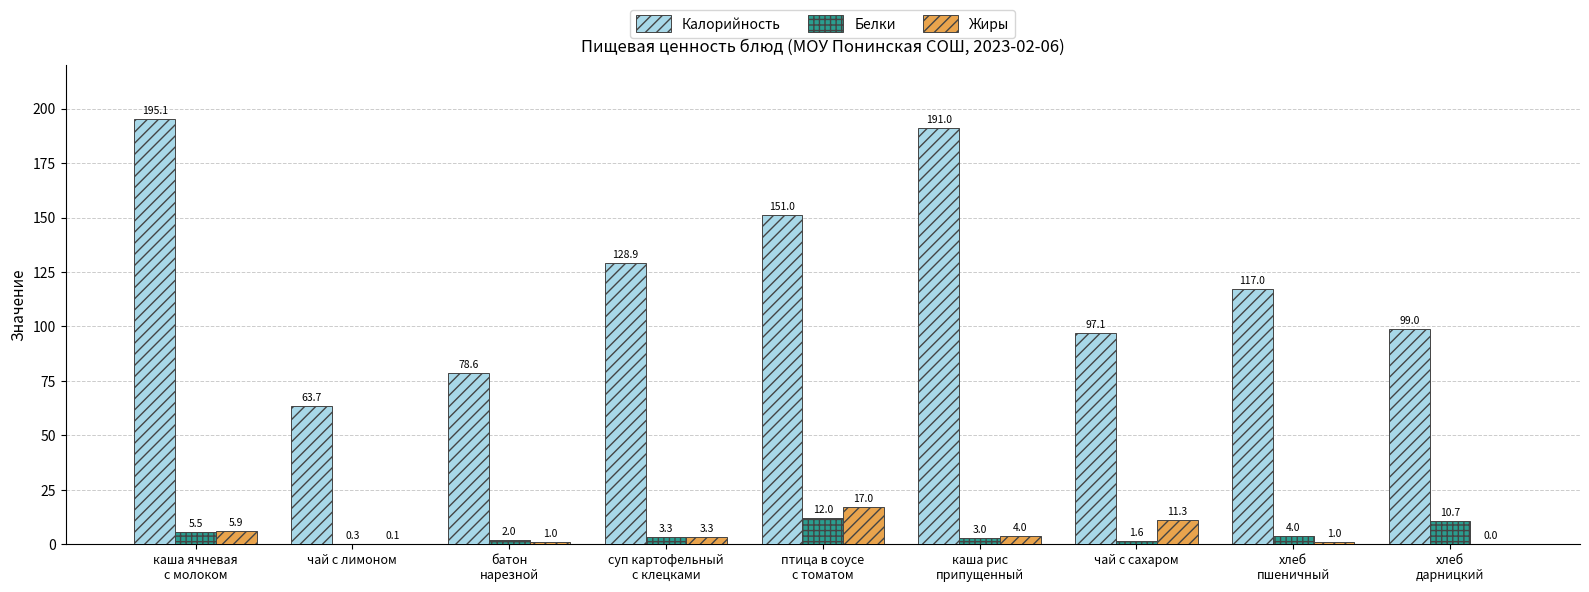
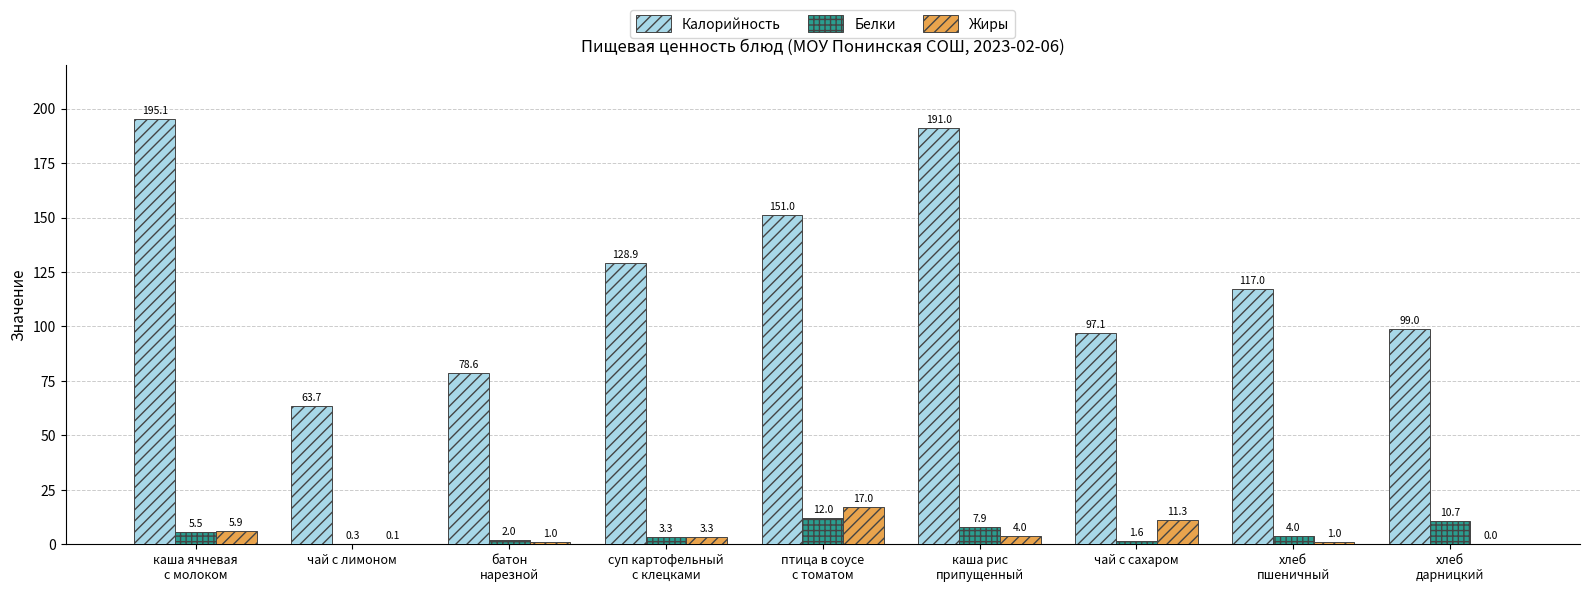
Белки, каша рис припущенный: 3.0 -> 7.9
